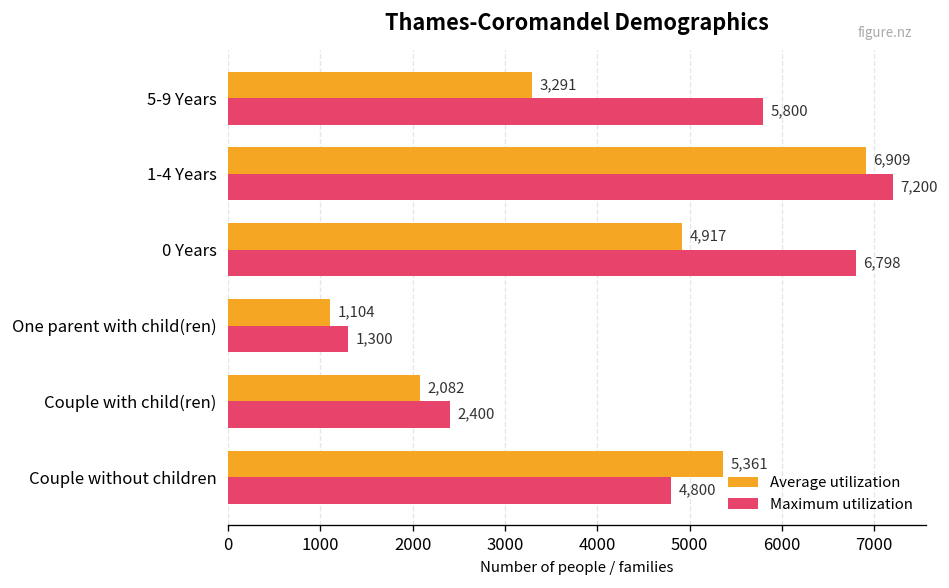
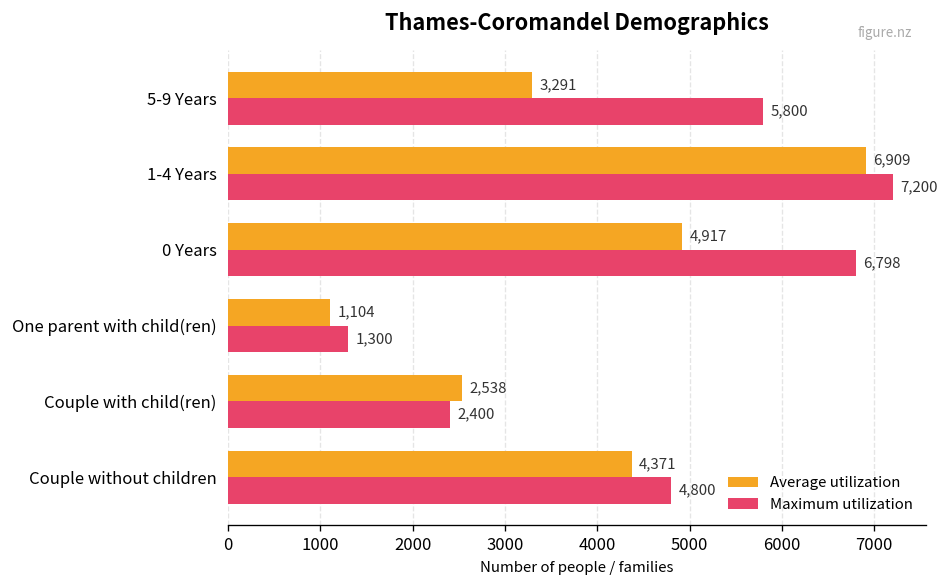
Average utilization, Couple with child(ren): 2,082 -> 2,538
Average utilization, Couple without children: 5,361 -> 4,371
